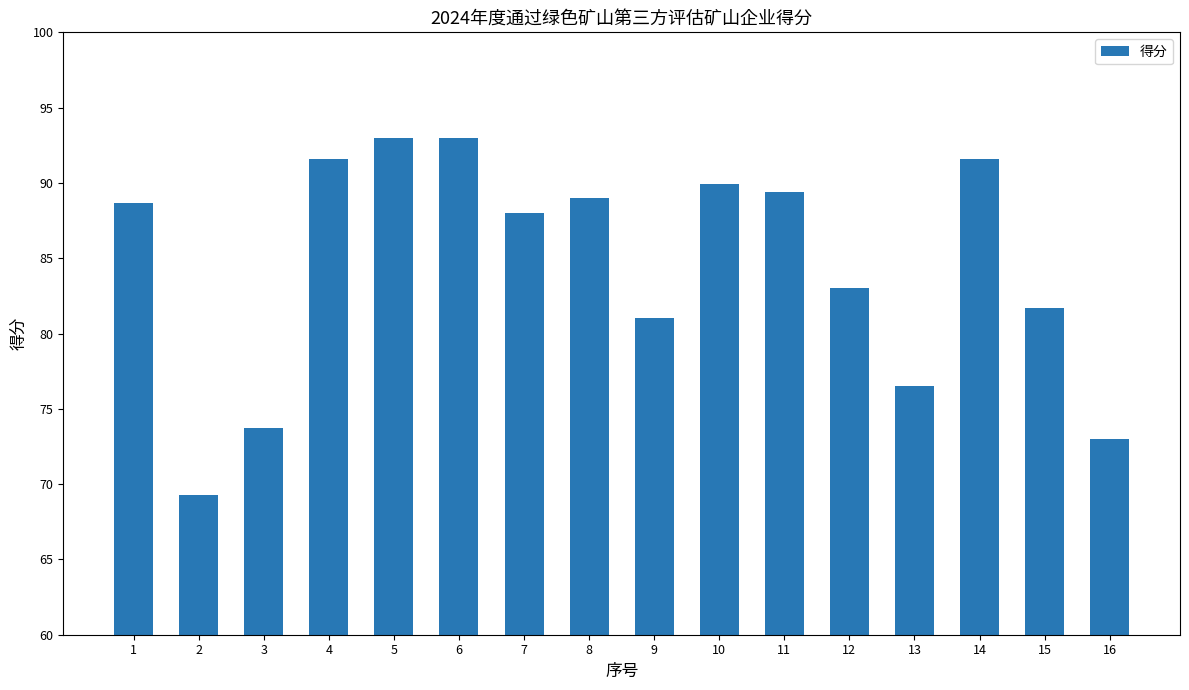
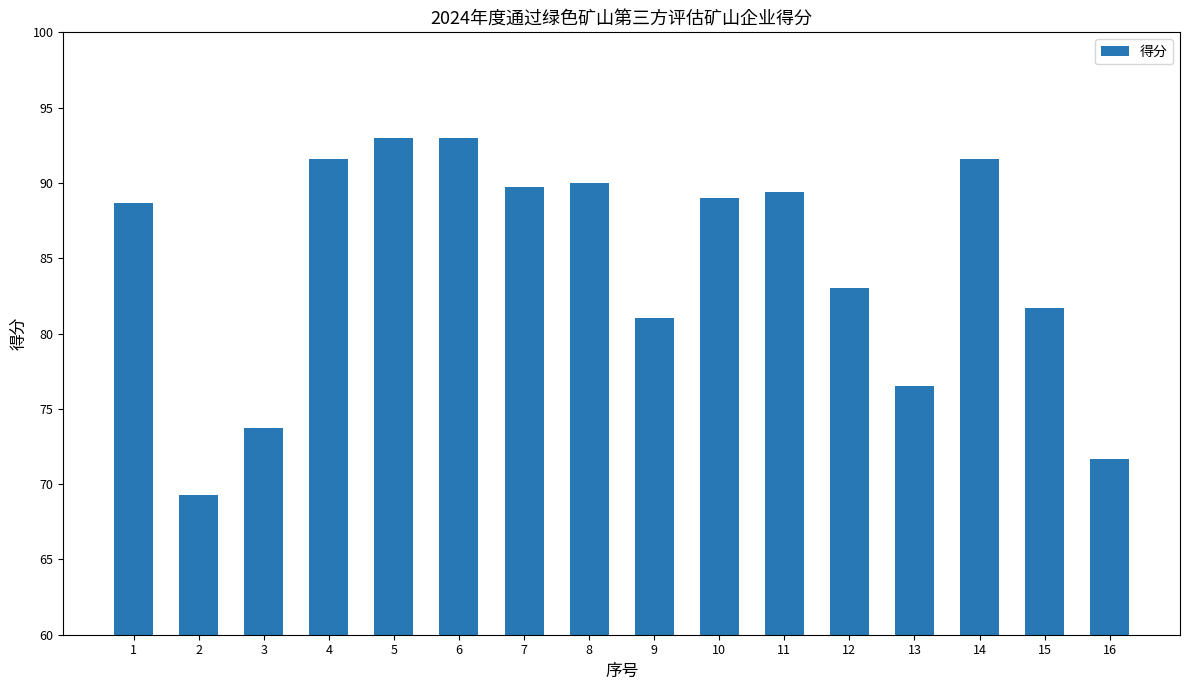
7: 88.0 -> 89.7
8: 89 -> 90
10: 89.9 -> 89.0
16: 73.0 -> 71.7
